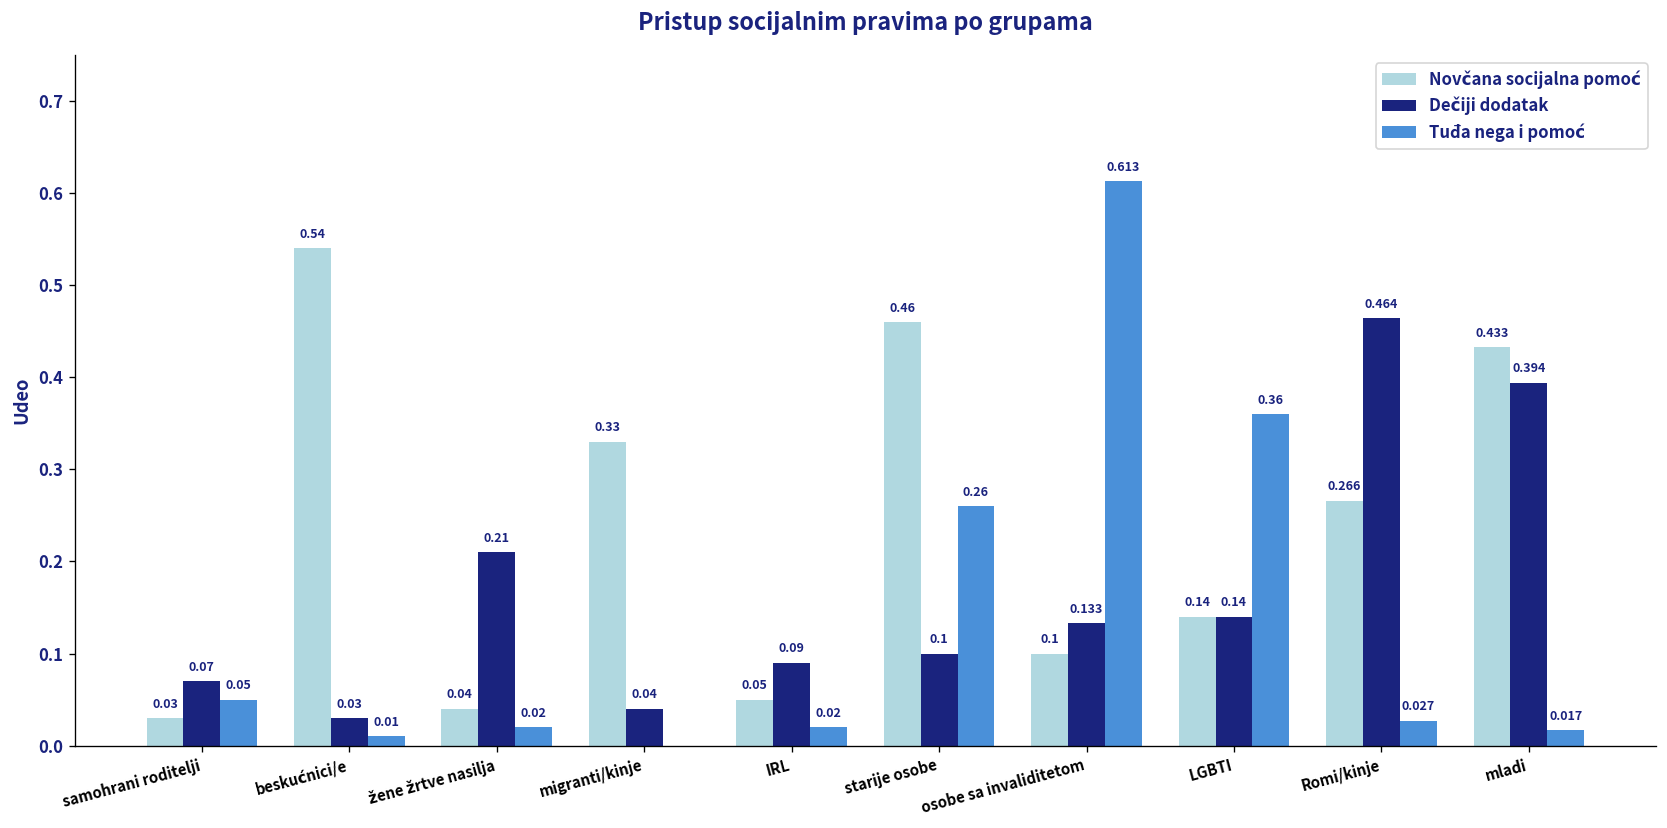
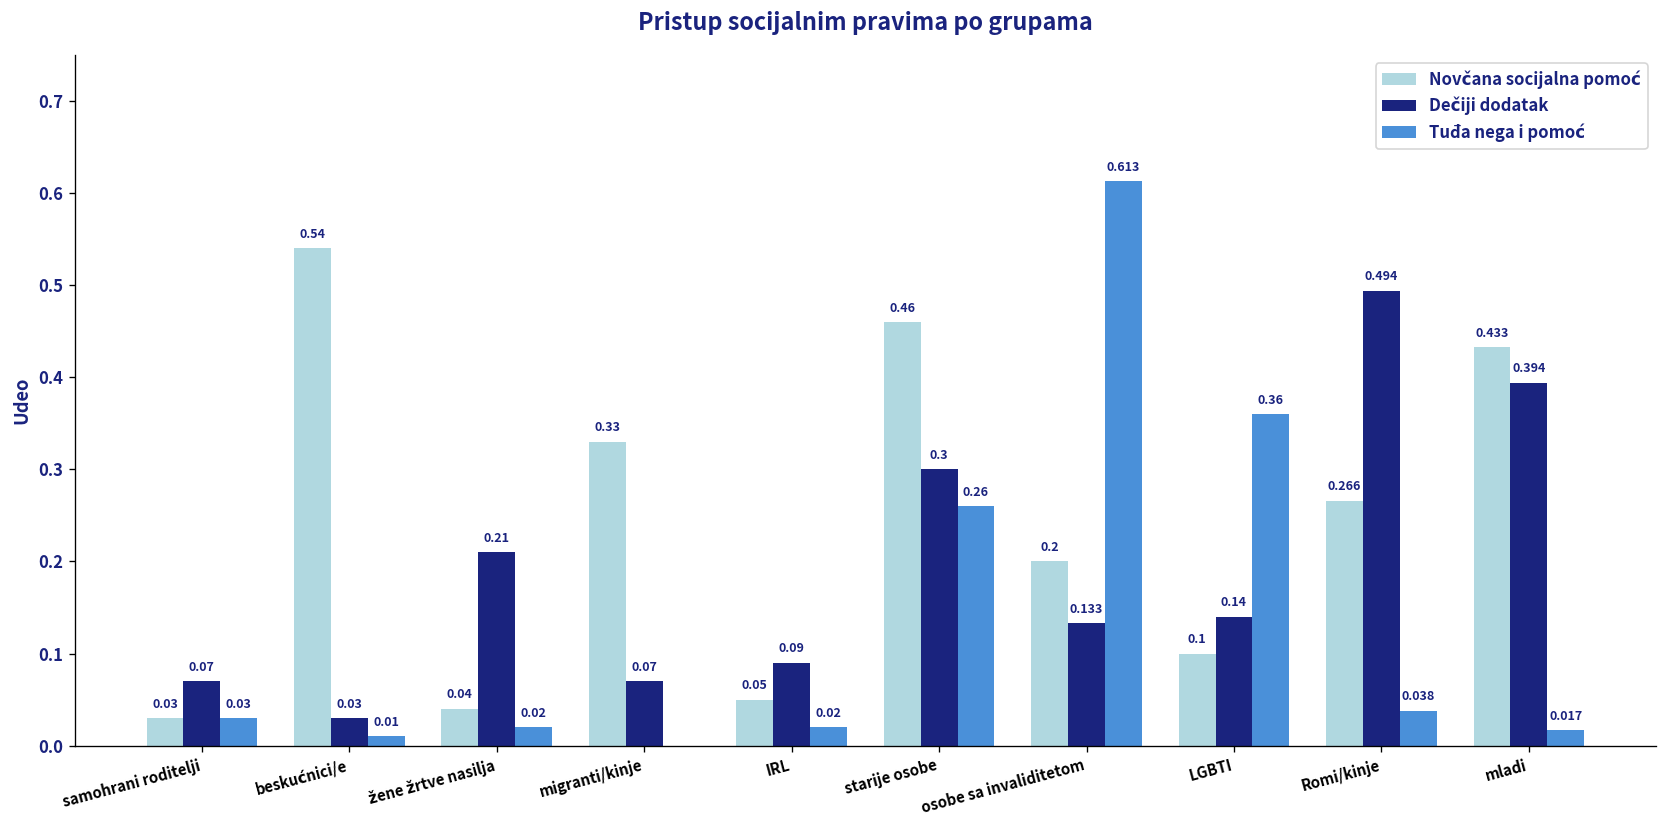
Tuđa nega i pomoć, samohrani roditelji: 0.05 -> 0.03
Dečiji dodatak, migranti/kinje: 0.04 -> 0.07
Dečiji dodatak, starije osobe: 0.1 -> 0.3
Novčana socijalna pomoć, osobe sa invaliditetom: 0.1 -> 0.2
Novčana socijalna pomoć, LGBTI: 0.14 -> 0.1
Dečiji dodatak, Romi/kinje: 0.464 -> 0.494
Tuđa nega i pomoć, Romi/kinje: 0.027 -> 0.038
